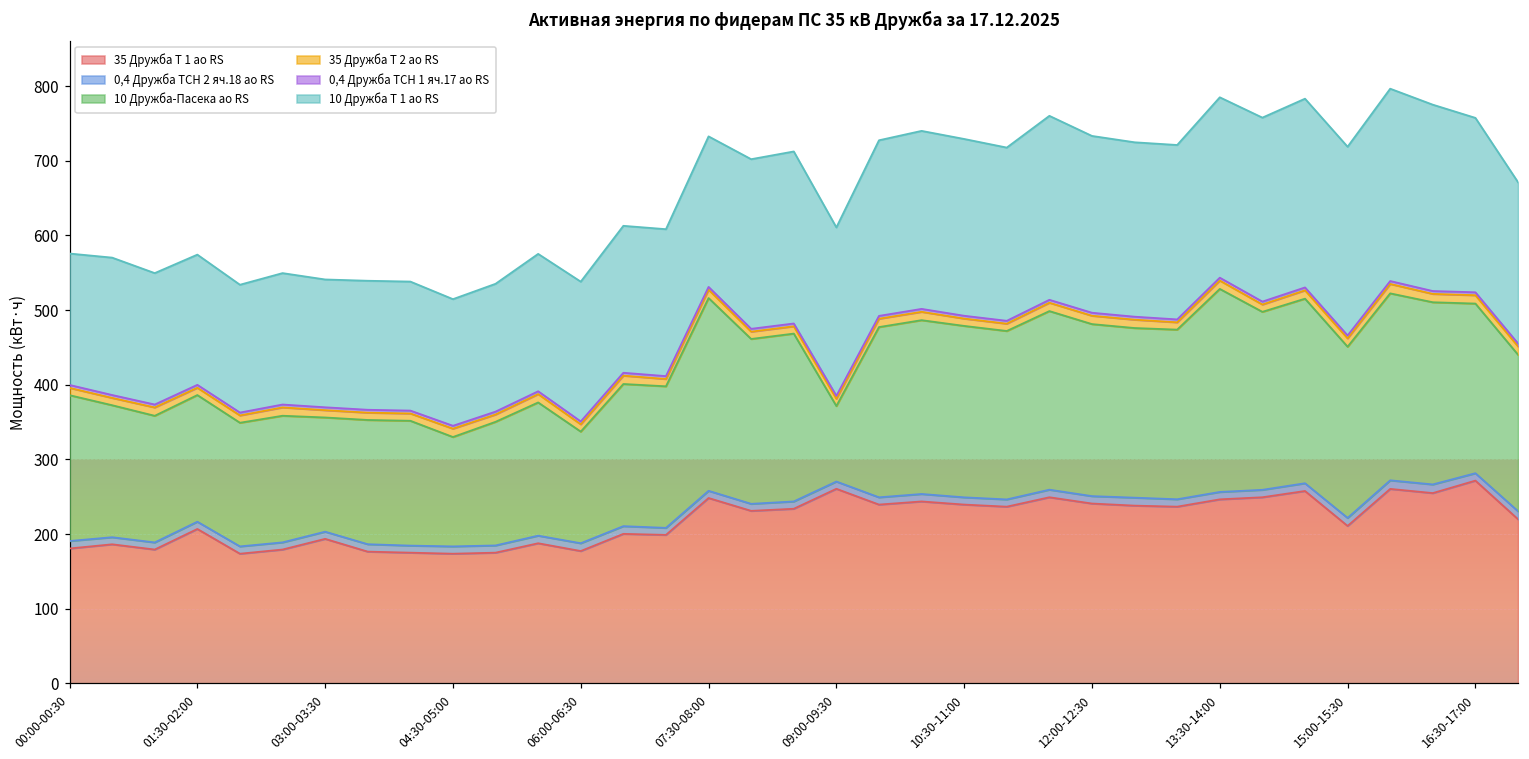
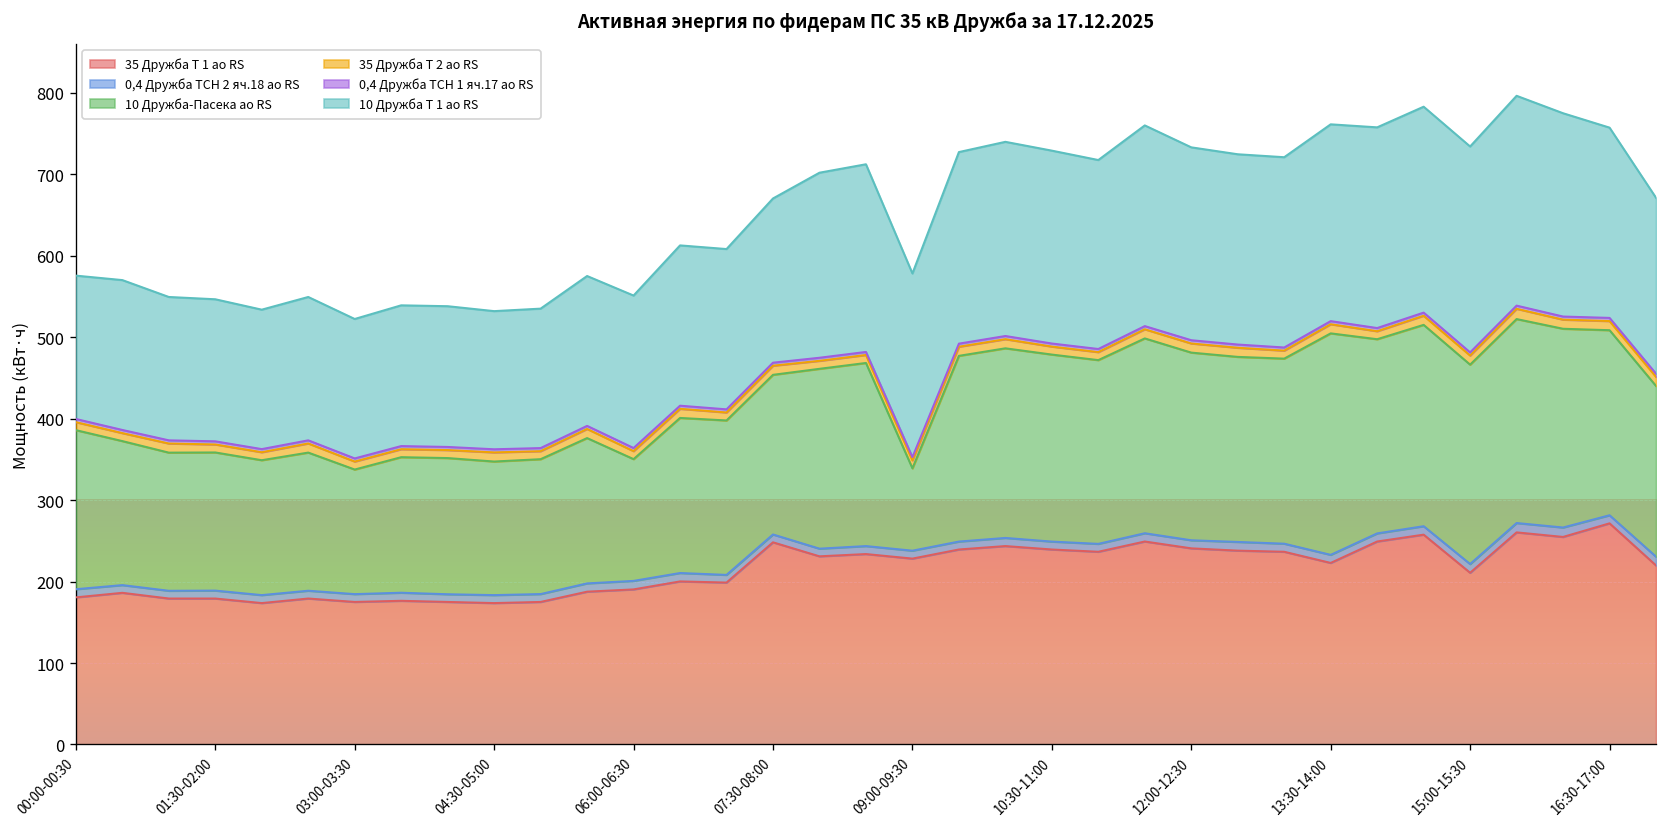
35 Дружба Т 1 ао RS, 01:30-02:00: 210 -> 180
35 Дружба Т 1 ао RS, 03:00-03:30: 190 -> 180
10 Дружба-Пасека ао RS, 04:30-05:00: 150 -> 160
35 Дружба Т 1 ао RS, 06:00-06:30: 180 -> 190
10 Дружба-Пасека ао RS, 07:30-08:00: 260 -> 200
35 Дружба Т 1 ао RS, 09:00-09:30: 260 -> 230
35 Дружба Т 1 ао RS, 13:30-14:00: 250 -> 220
10 Дружба-Пасека ао RS, 15:00-15:30: 230 -> 240
